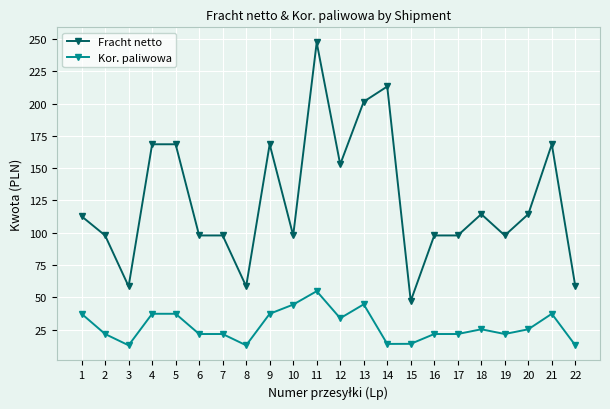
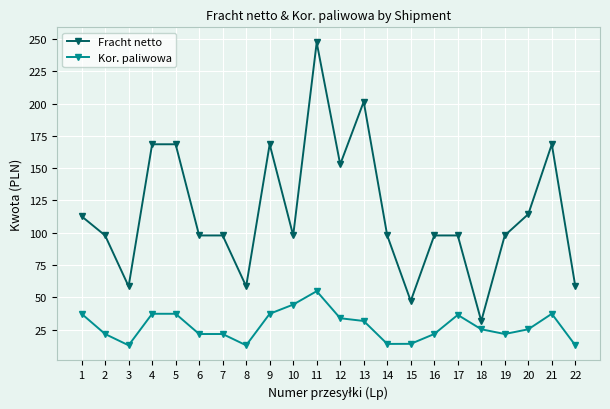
Kor. paliwowa, 13: 45 -> 32
Fracht netto, 14: 213 -> 98
Kor. paliwowa, 17: 22 -> 37
Fracht netto, 18: 114 -> 32
